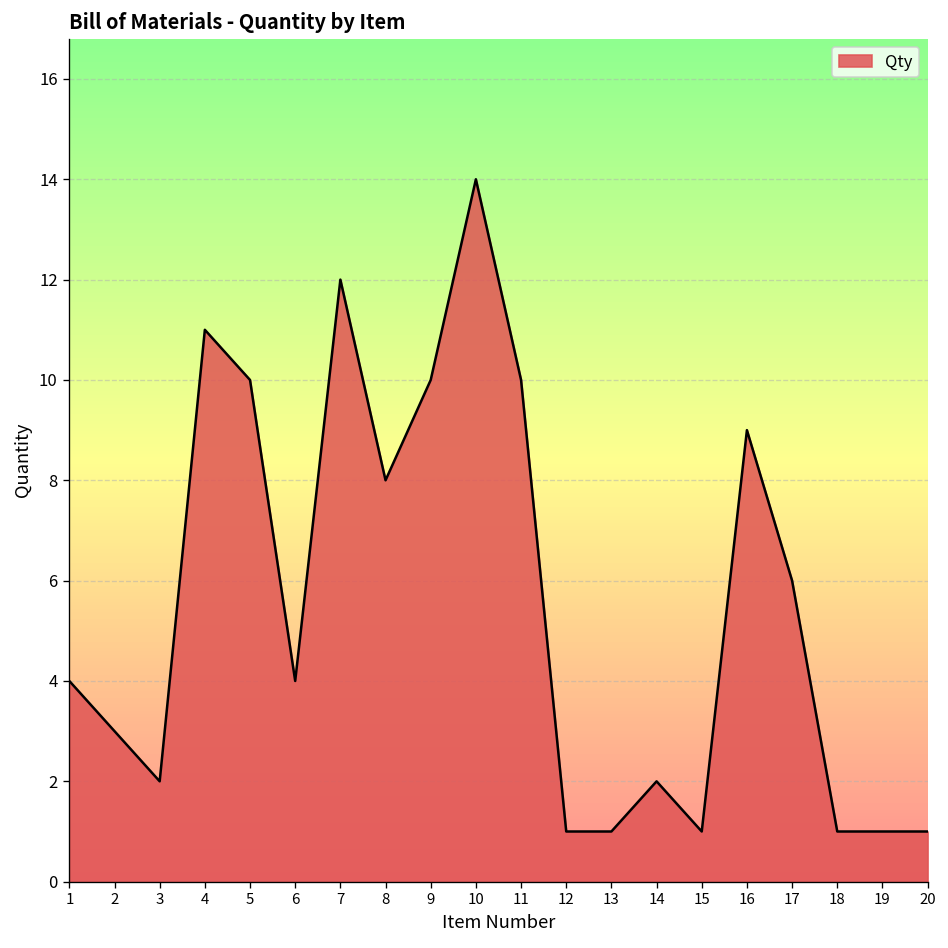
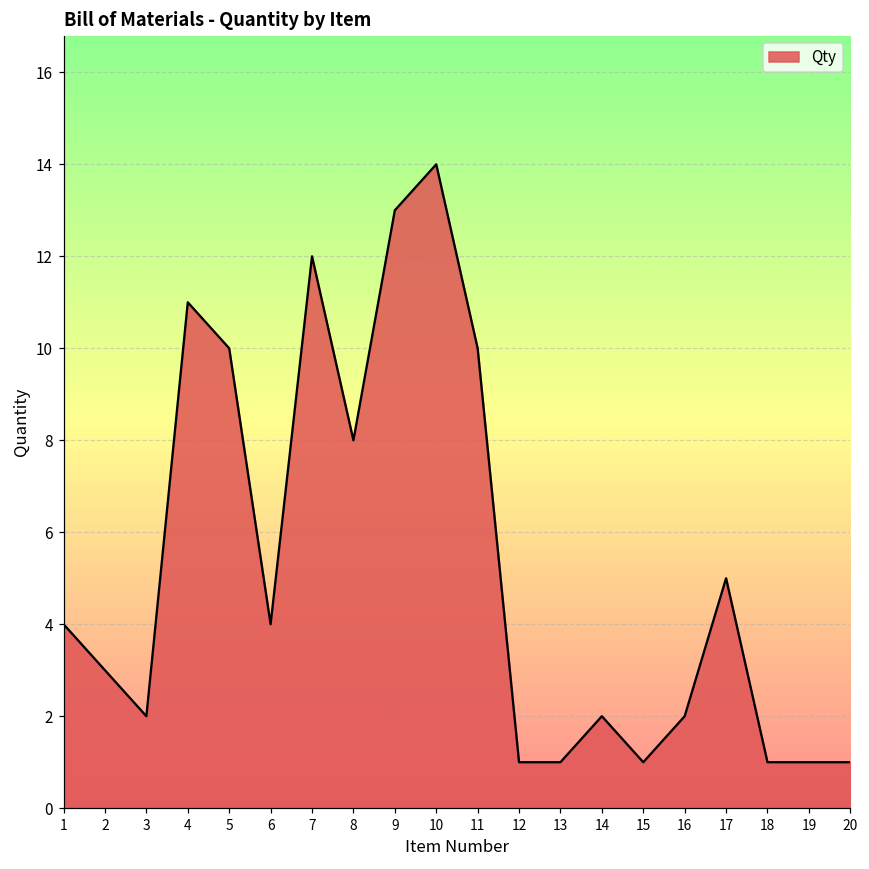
9: 10 -> 13
16: 9 -> 2
17: 6 -> 5
